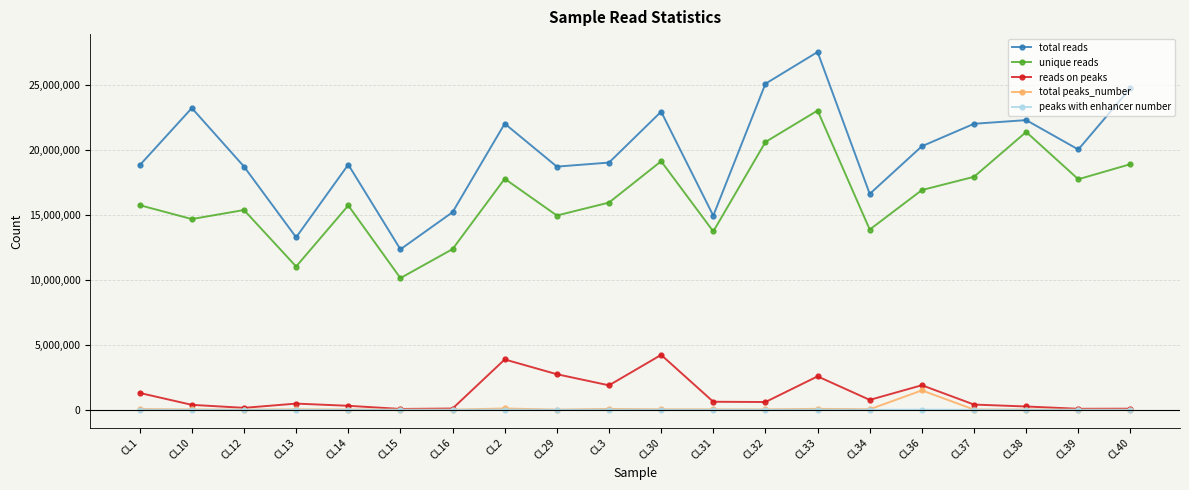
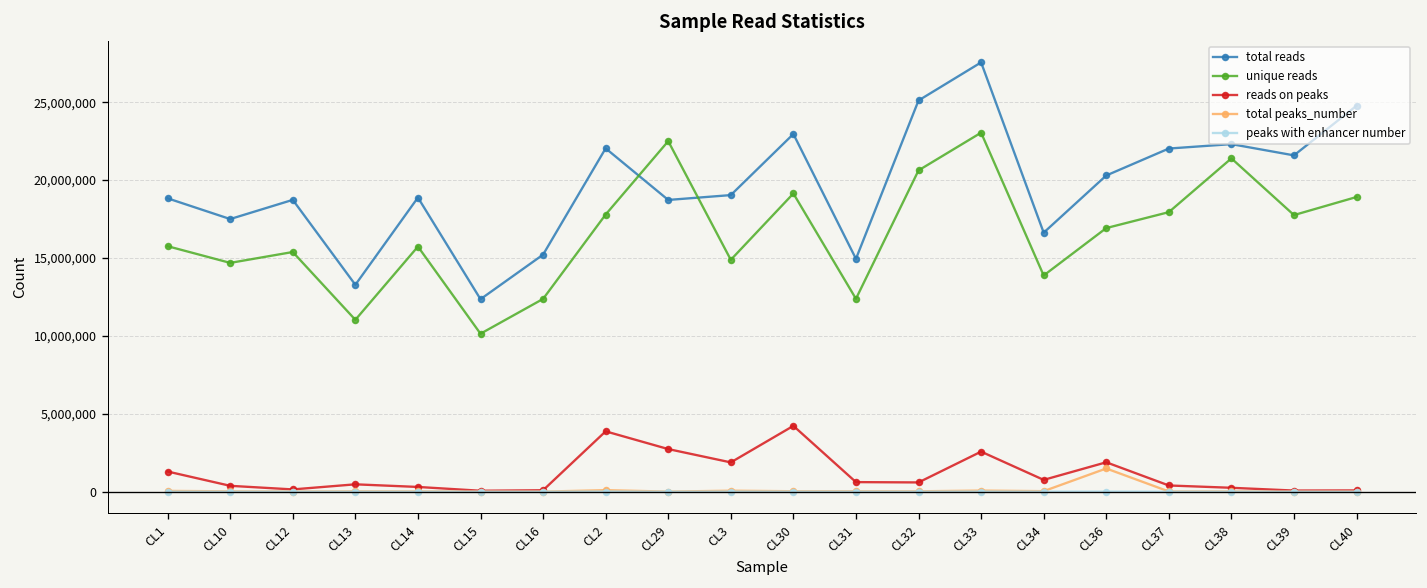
total reads, CL10: 23,200,000 -> 17,500,000
unique reads, CL29: 15,000,000 -> 22,500,000
unique reads, CL3: 16,000,000 -> 14,900,000
unique reads, CL31: 13,700,000 -> 12,400,000
total reads, CL39: 20,000,000 -> 21,600,000
